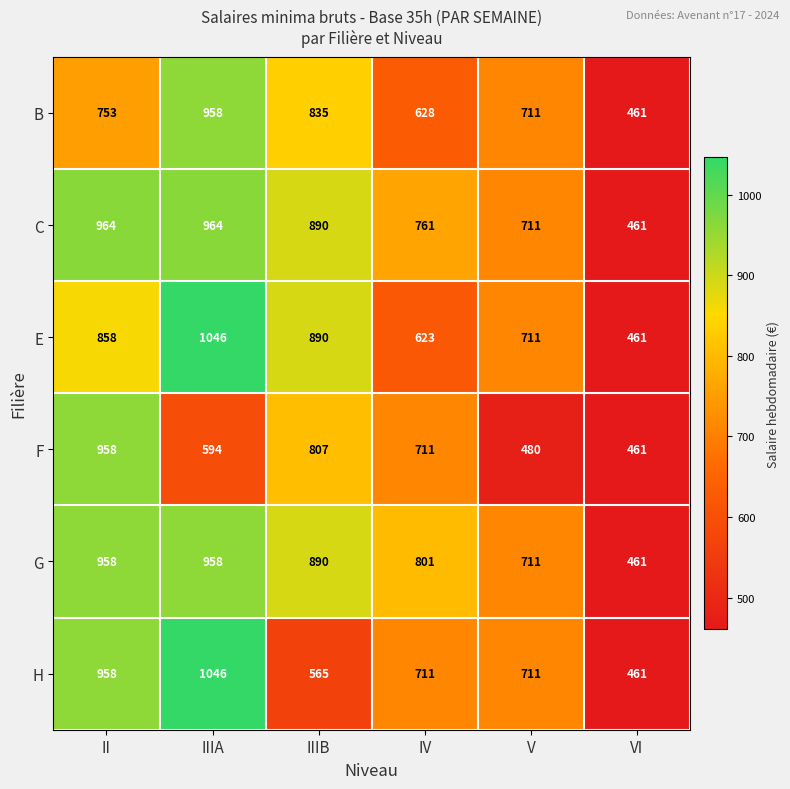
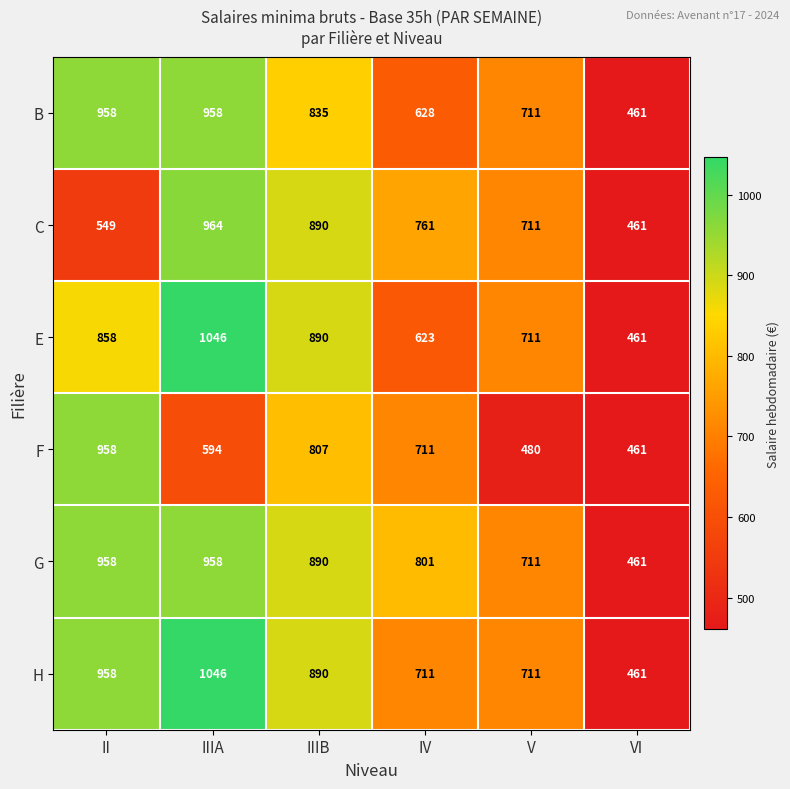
B, II: 753 -> 958
C, II: 964 -> 549
H, IIIB: 565 -> 890
